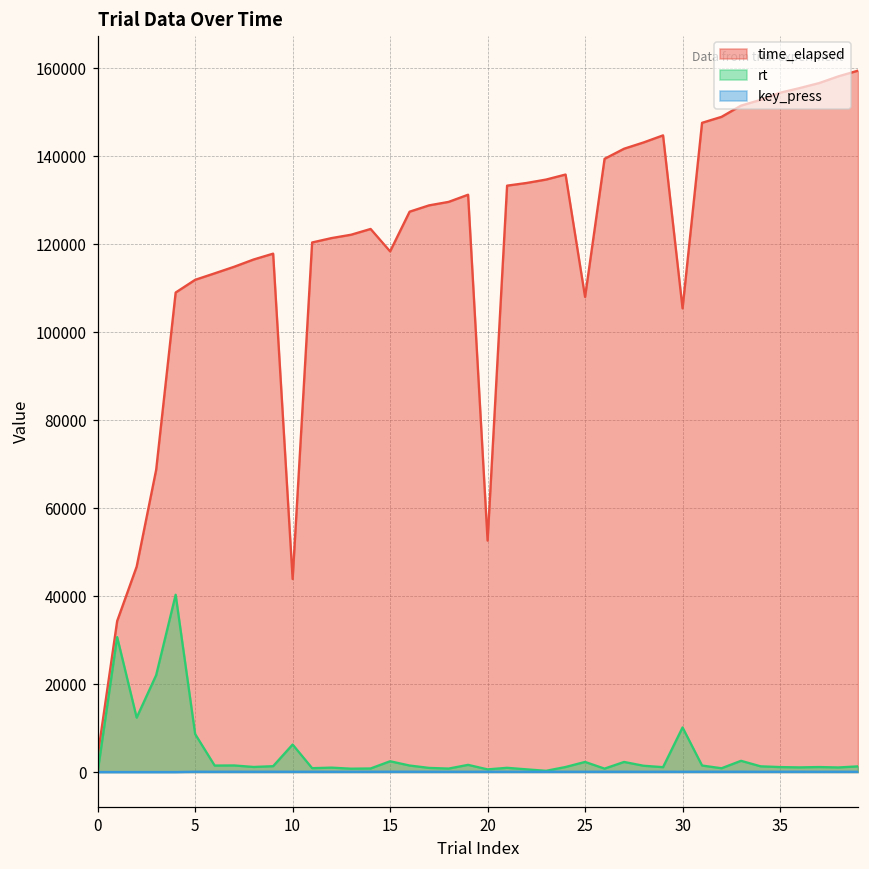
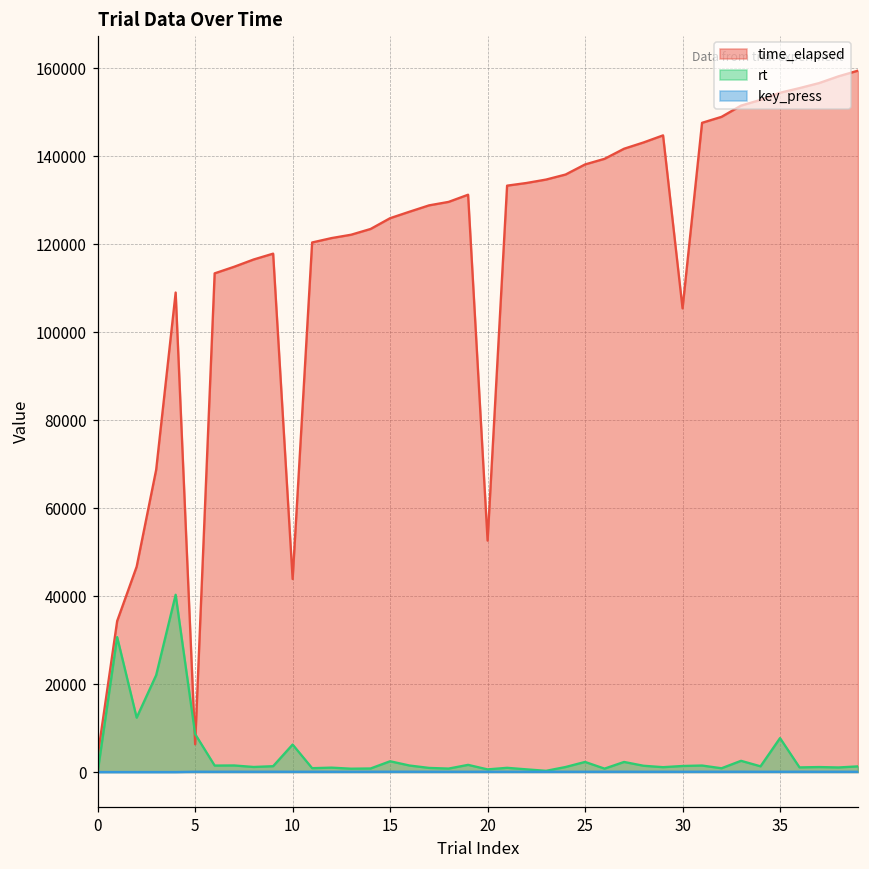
time_elapsed, 5: 112000 -> 6000
time_elapsed, 15: 118000 -> 126000
time_elapsed, 25: 108000 -> 138000
rt, 30: 10000 -> 1000
rt, 35: 1000 -> 8000
